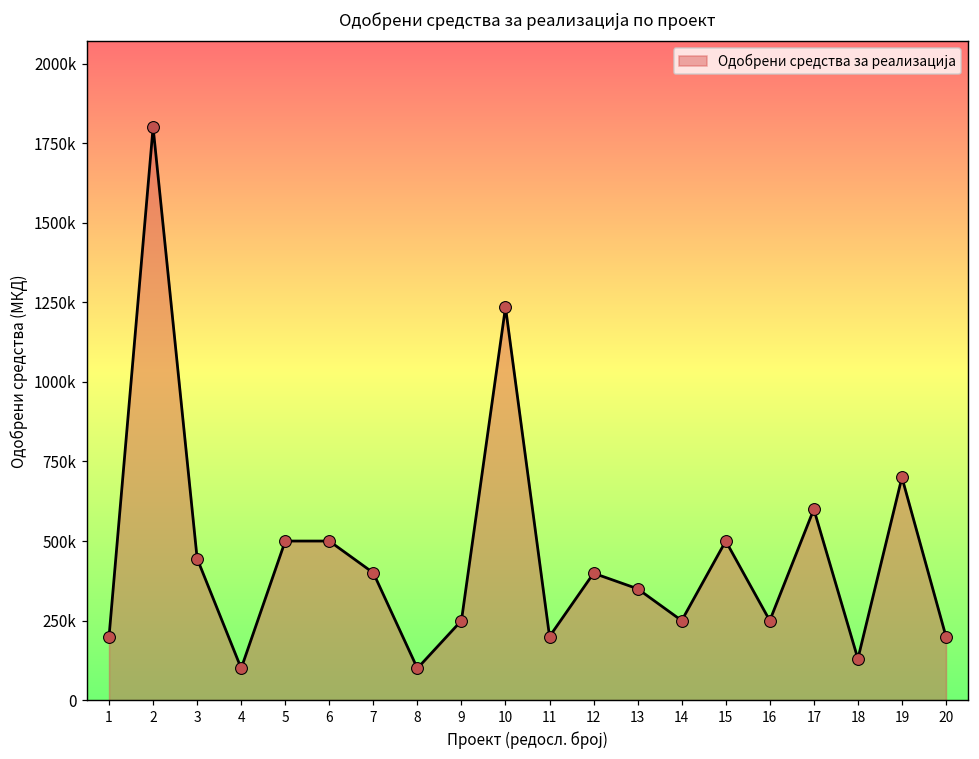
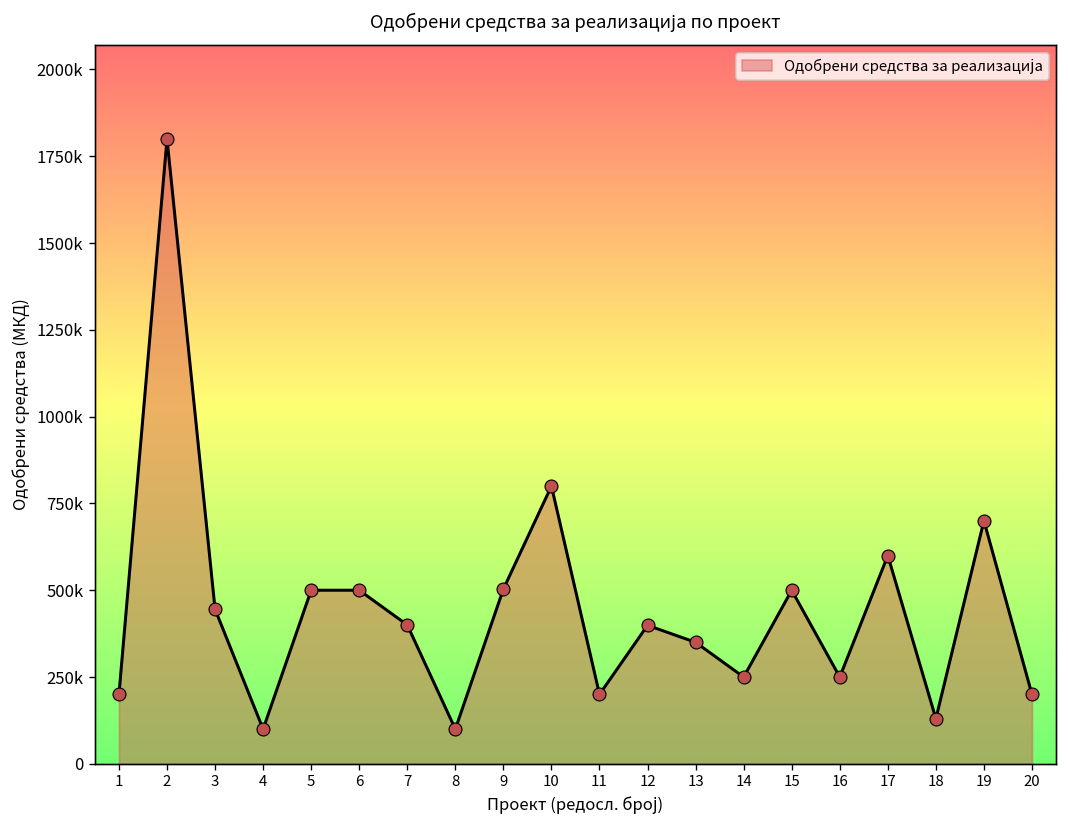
9: 250000 -> 500000
10: 1230000 -> 800000
